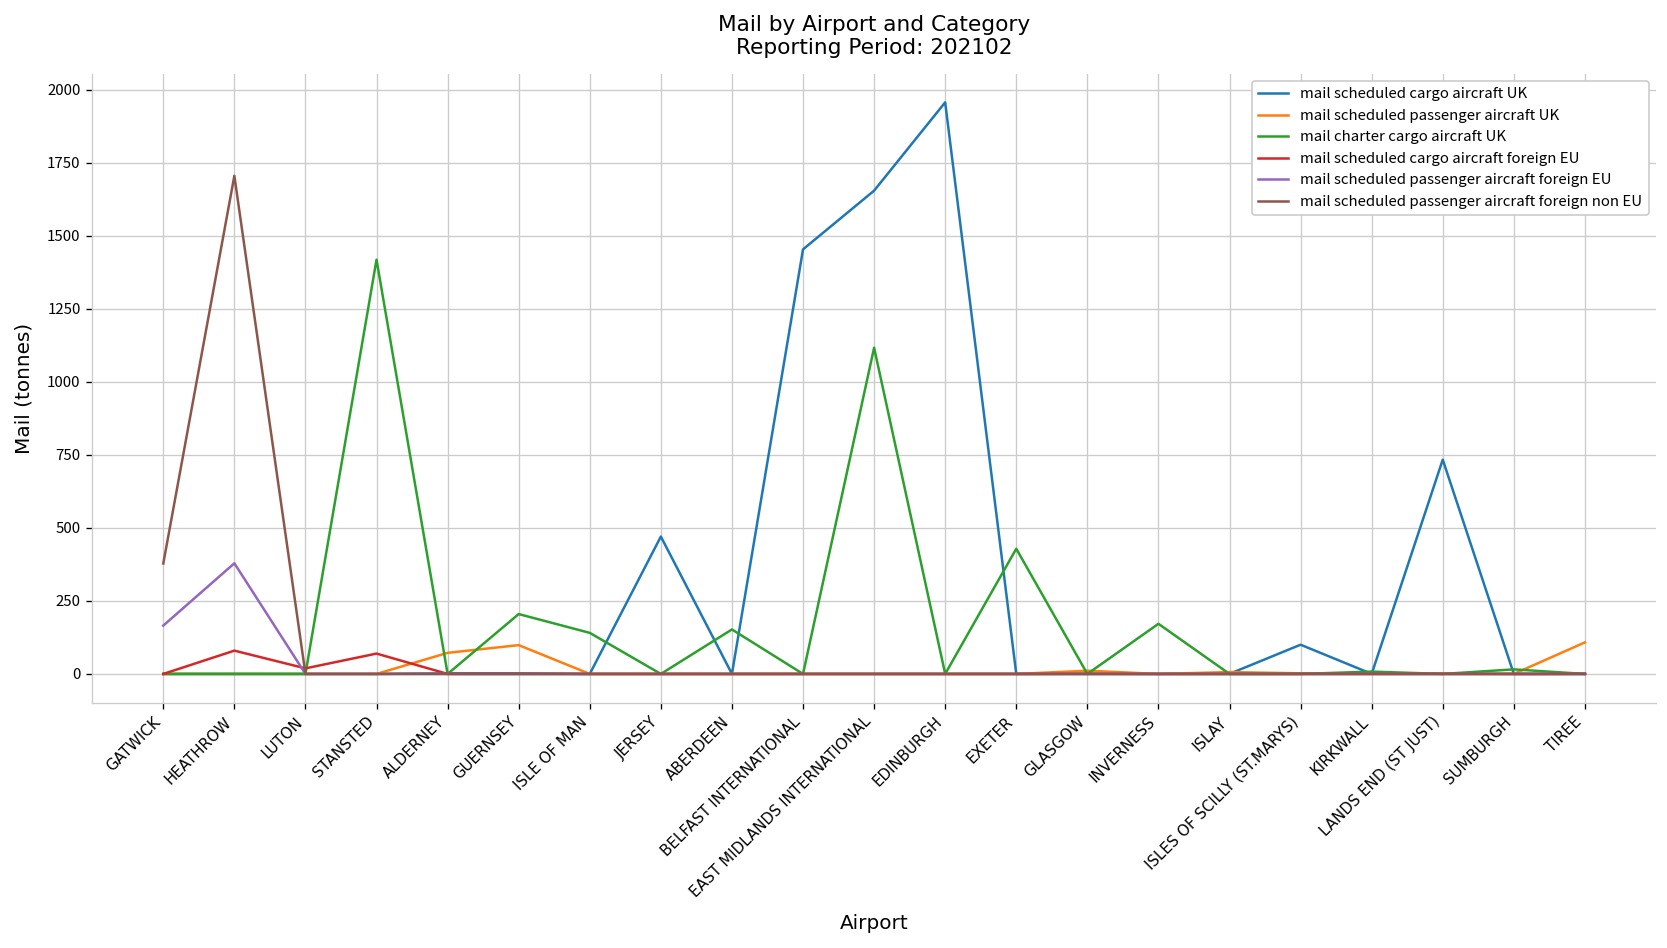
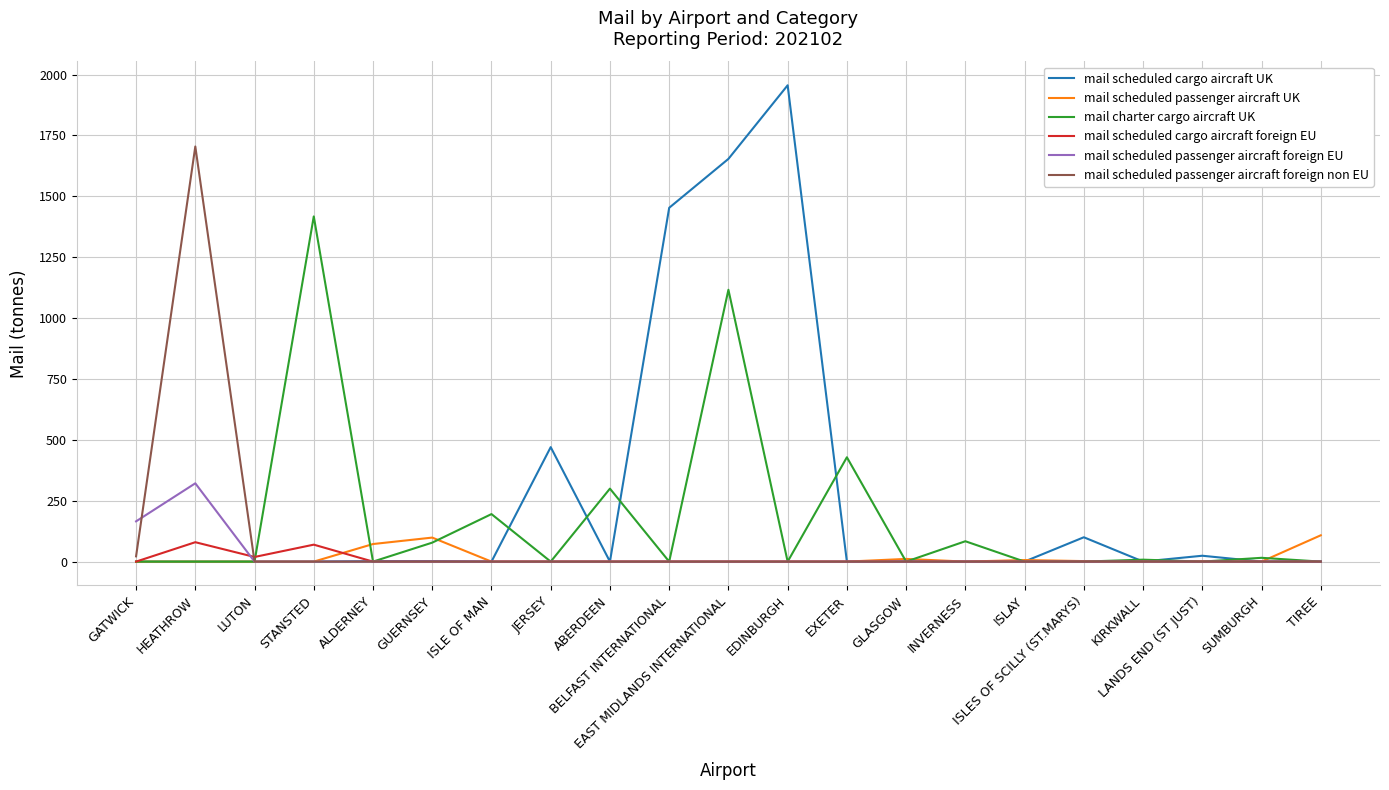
mail scheduled passenger aircraft foreign non EU, GATWICK: 380 -> 20
mail scheduled passenger aircraft foreign EU, HEATHROW: 380 -> 320
mail charter cargo aircraft UK, GUERNSEY: 200 -> 80
mail charter cargo aircraft UK, ISLE OF MAN: 140 -> 200
mail charter cargo aircraft UK, ABERDEEN: 150 -> 300
mail charter cargo aircraft UK, INVERNESS: 170 -> 80
mail scheduled cargo aircraft UK, LANDS END (ST JUST): 730 -> 20
